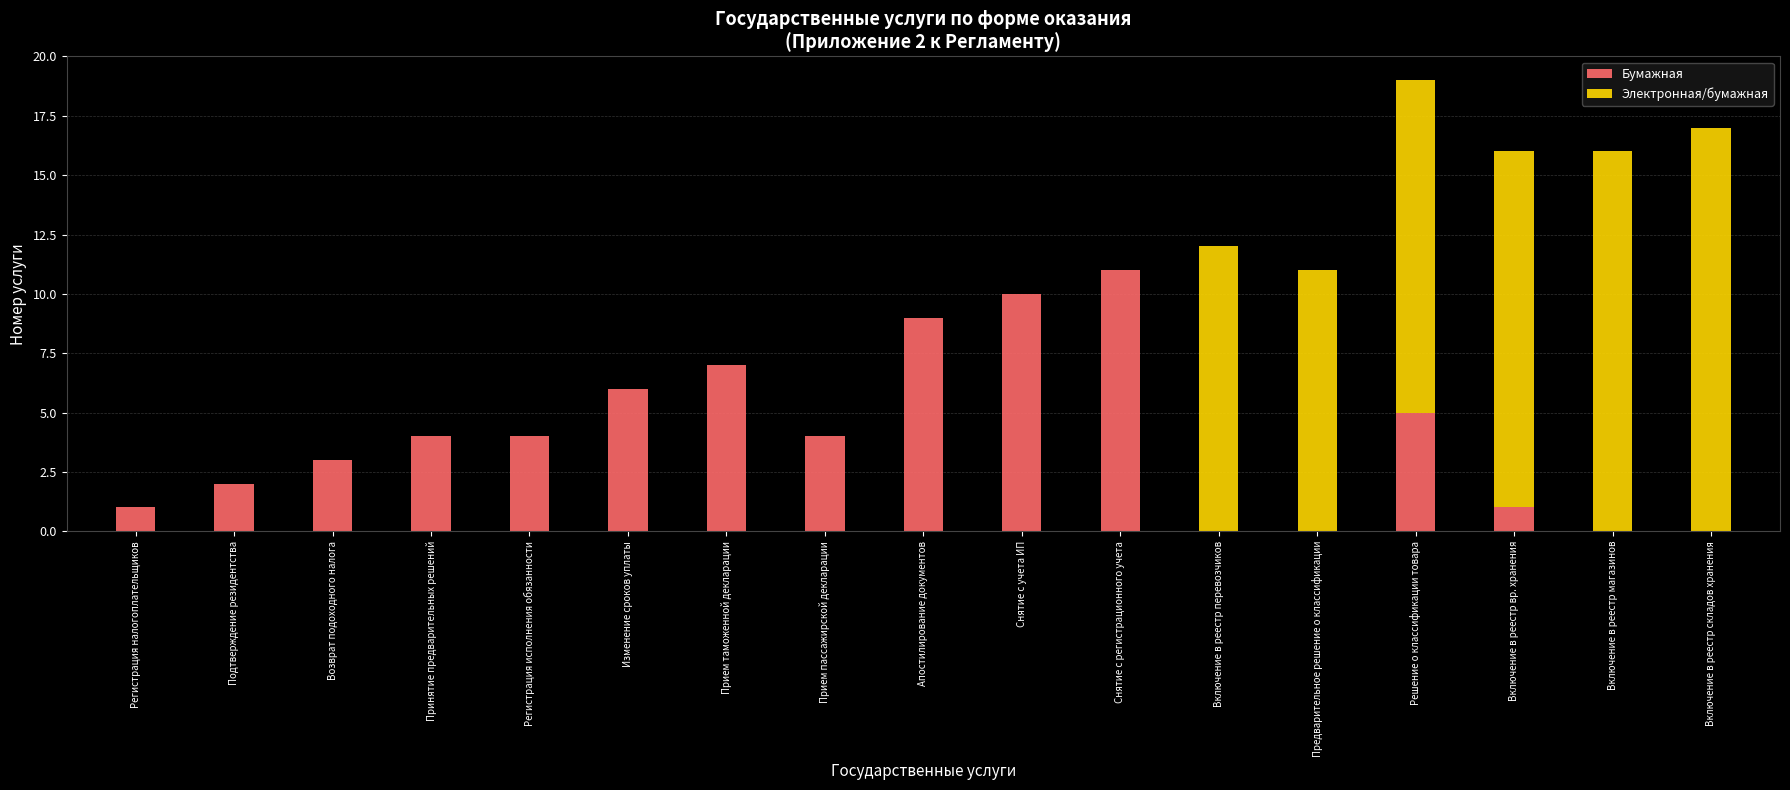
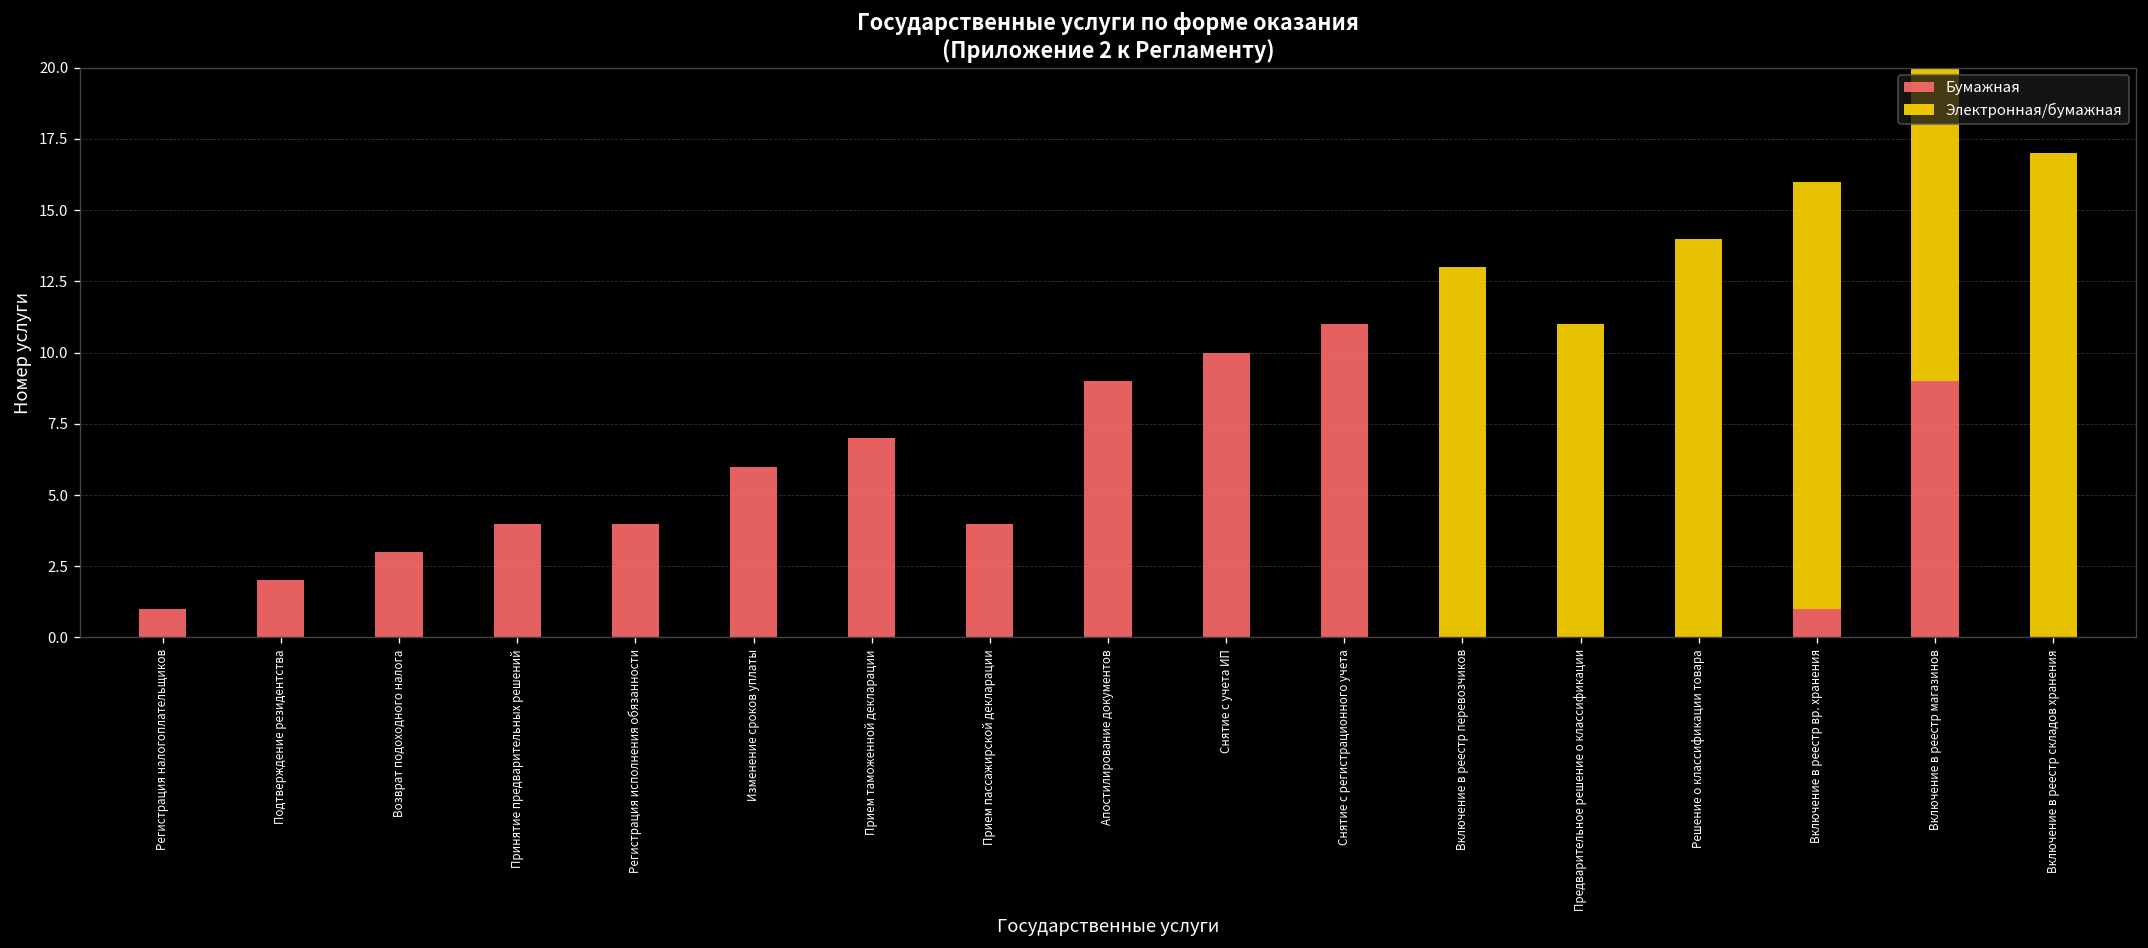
Электронная/бумажная, Включение в реестр перевозчиков: 12 -> 13
Бумажная, Решение о классификации товара: 5 -> 0
Бумажная, Включение в реестр магазинов: 0 -> 9
